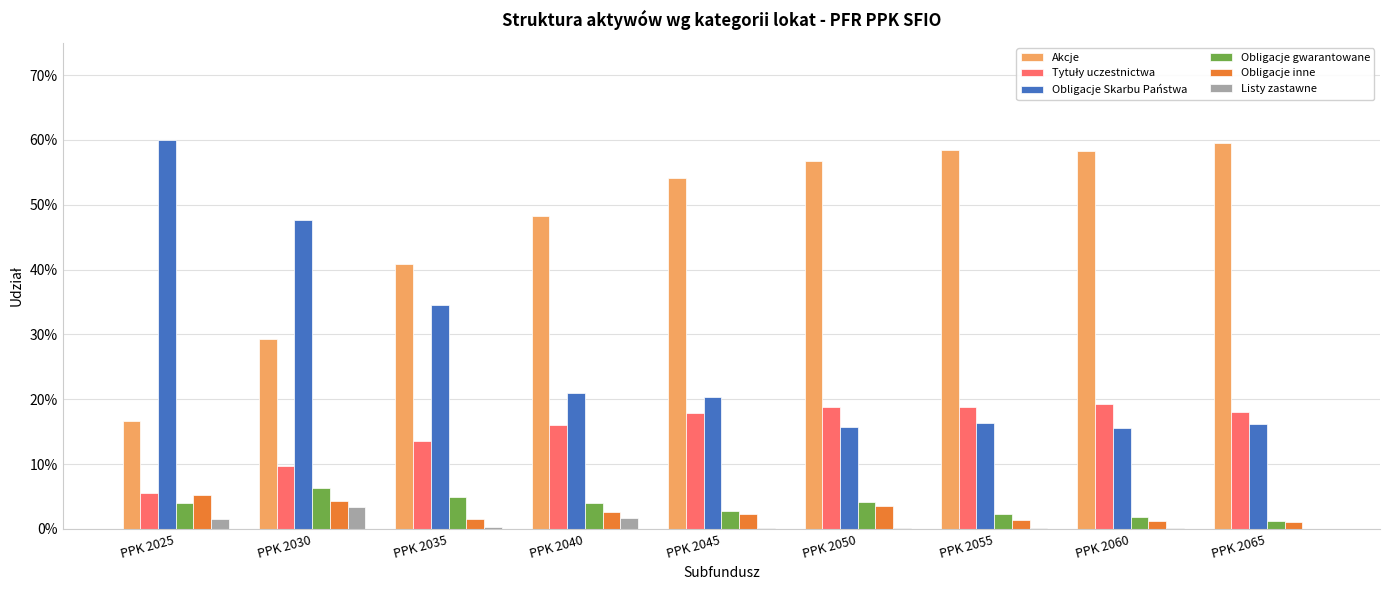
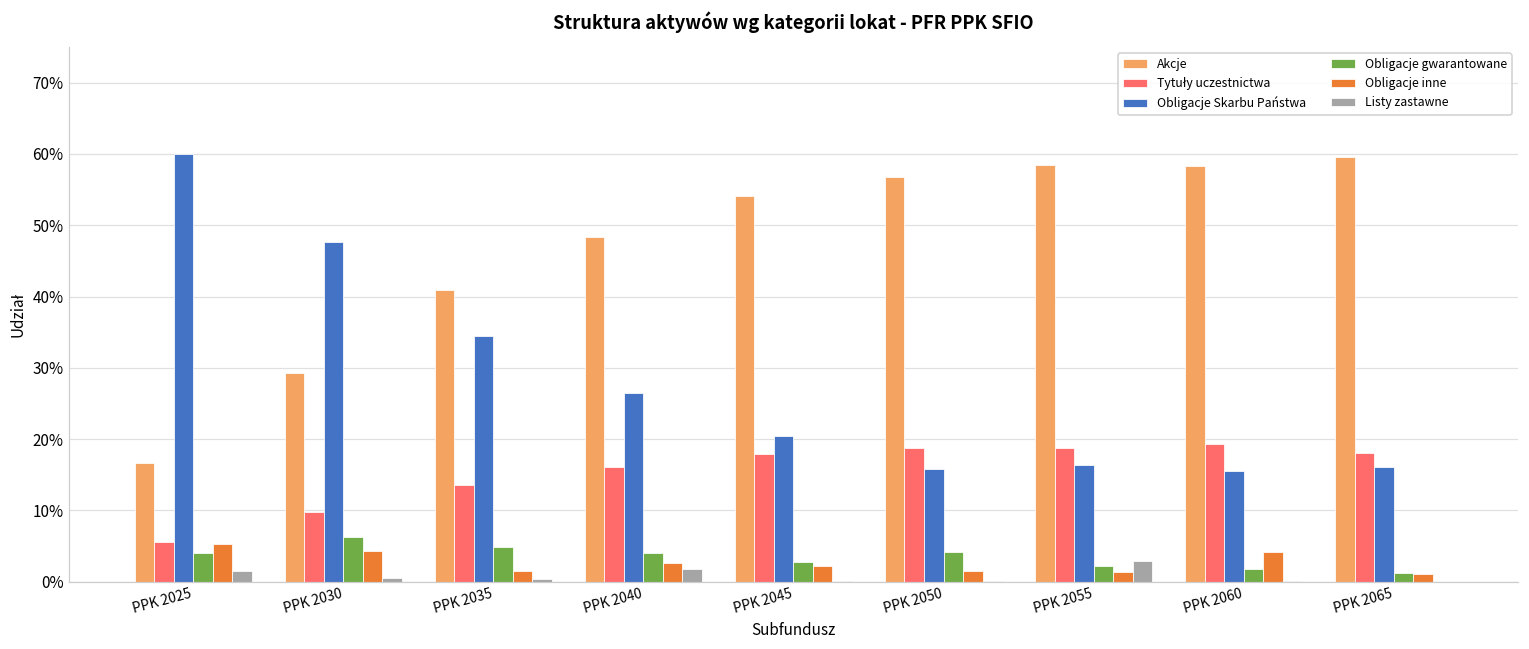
Listy zastawne, PPK 2030: 3% -> 1%
Obligacje Skarbu Państwa, PPK 2040: 21% -> 27%
Obligacje inne, PPK 2050: 4% -> 1%
Listy zastawne, PPK 2055: 0% -> 3%
Obligacje inne, PPK 2060: 1% -> 4%
